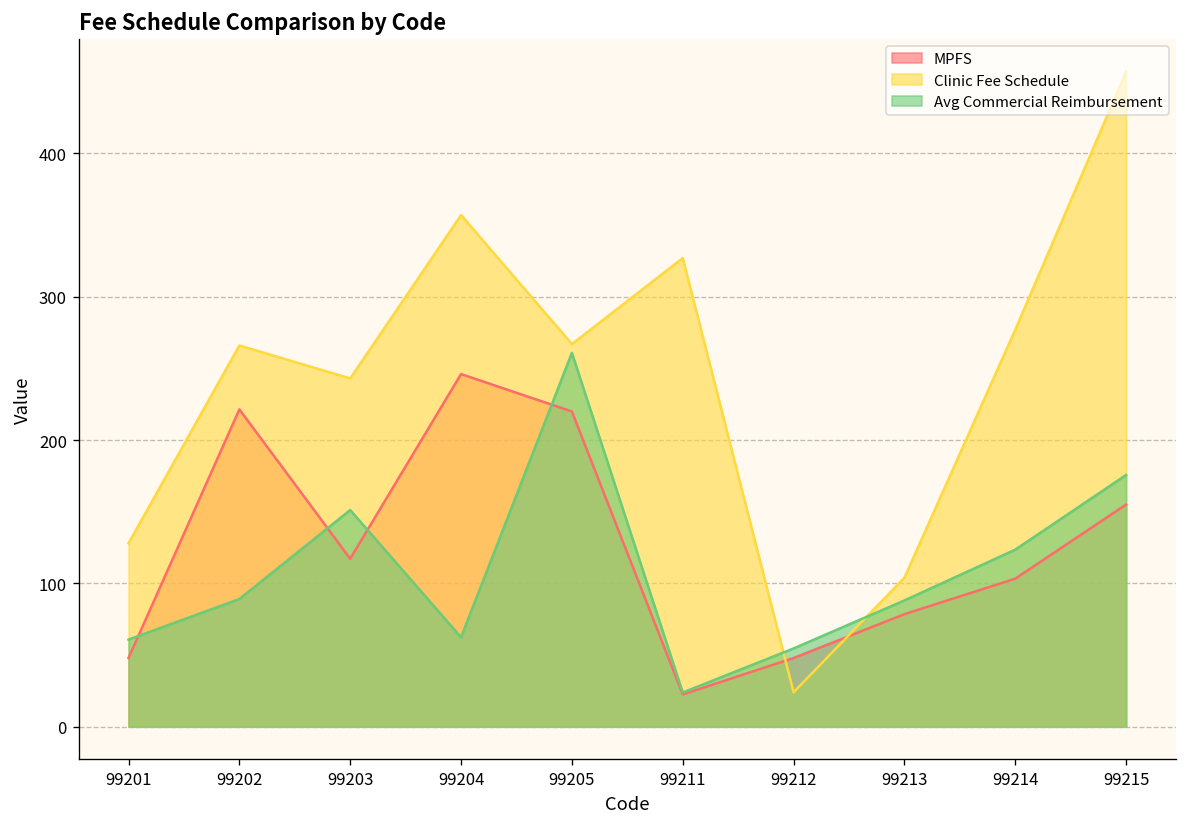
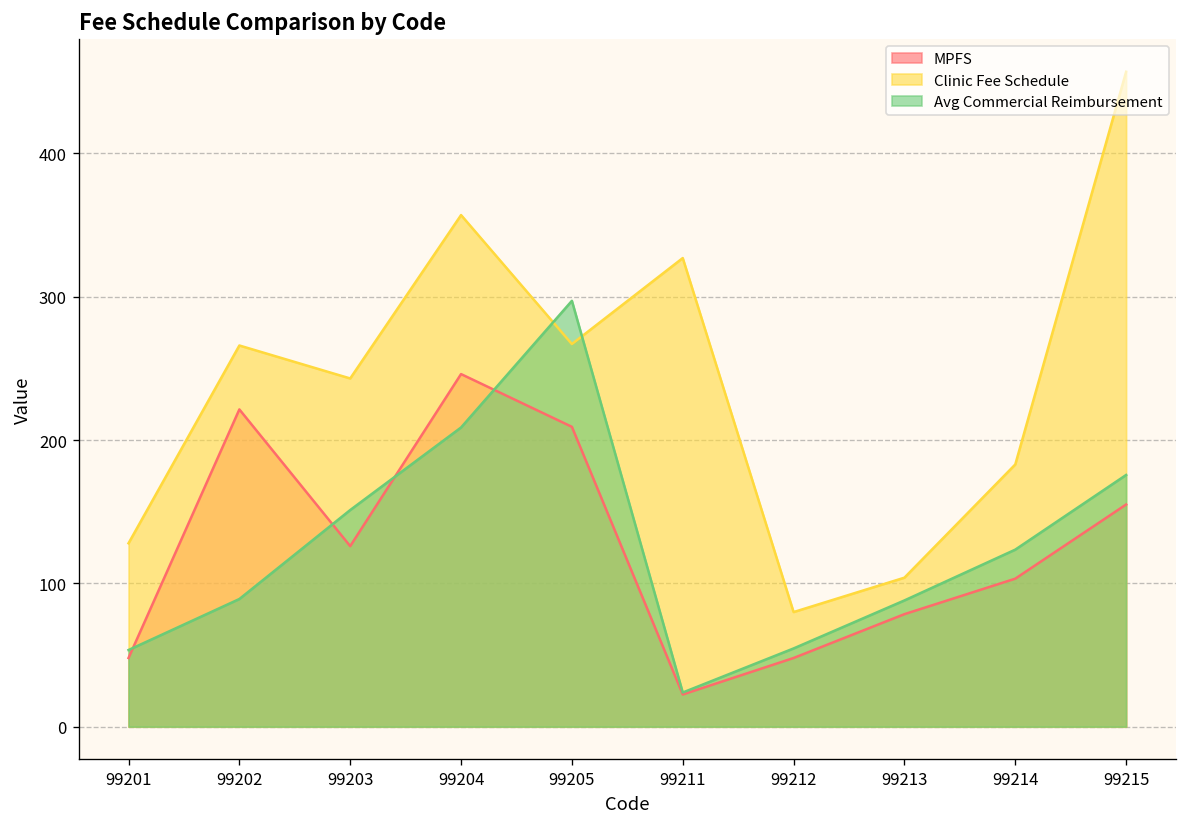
Avg Commercial Reimbursement, 99201: 61 -> 54
MPFS, 99203: 117 -> 126
Avg Commercial Reimbursement, 99204: 62 -> 209
MPFS, 99205: 220 -> 209
Avg Commercial Reimbursement, 99205: 261 -> 297
Clinic Fee Schedule, 99212: 24 -> 80
Clinic Fee Schedule, 99214: 277 -> 183
